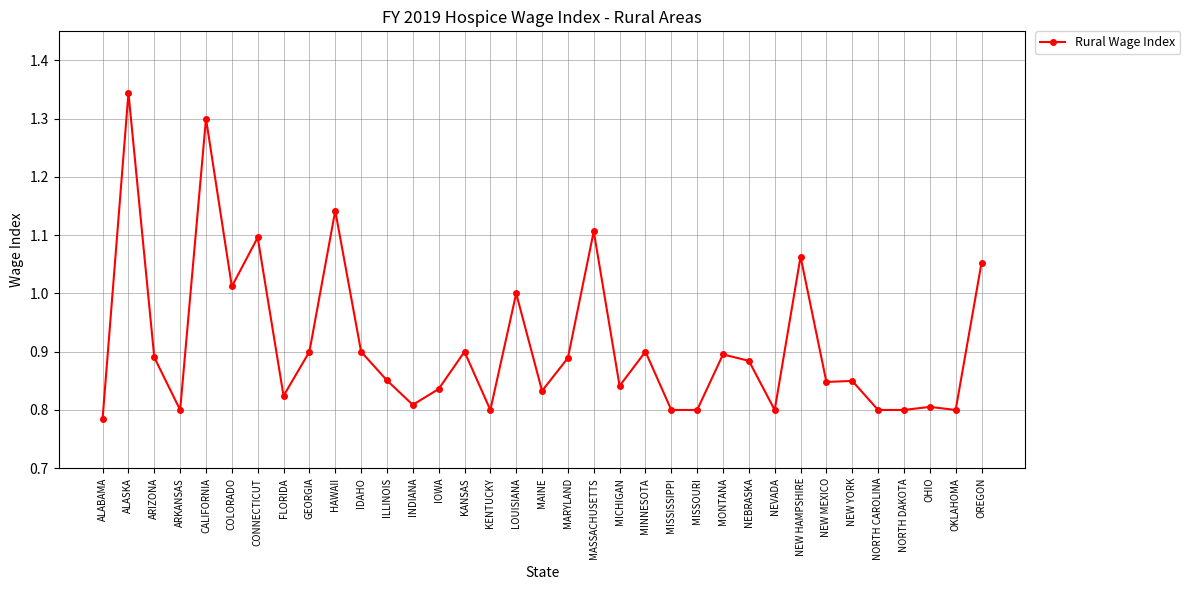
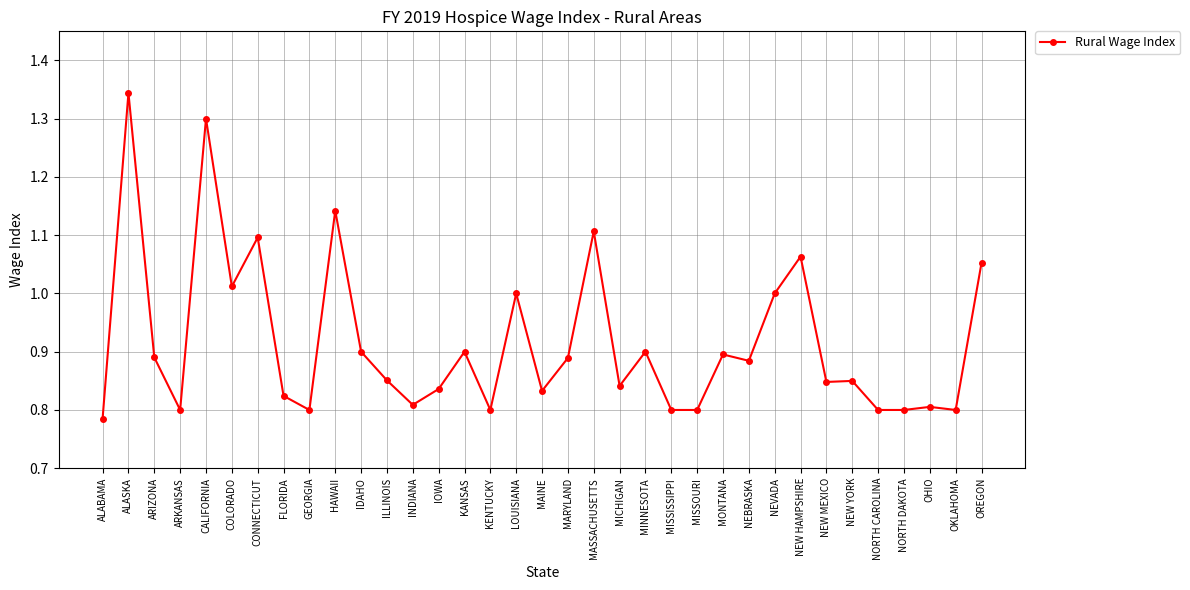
GEORGIA: 0.9 -> 0.8
NEVADA: 0.8 -> 1.0
